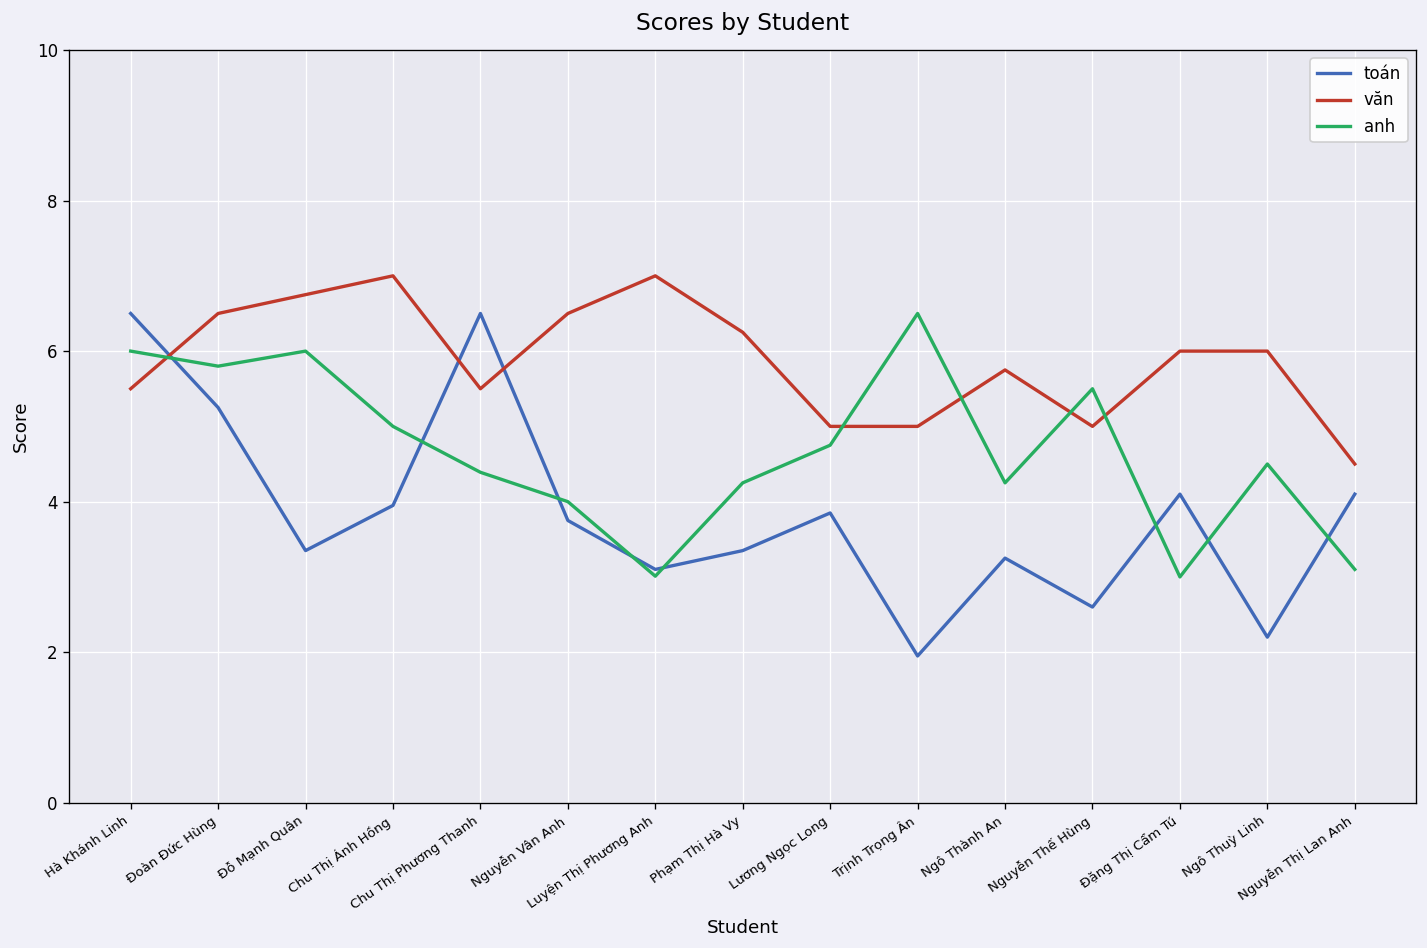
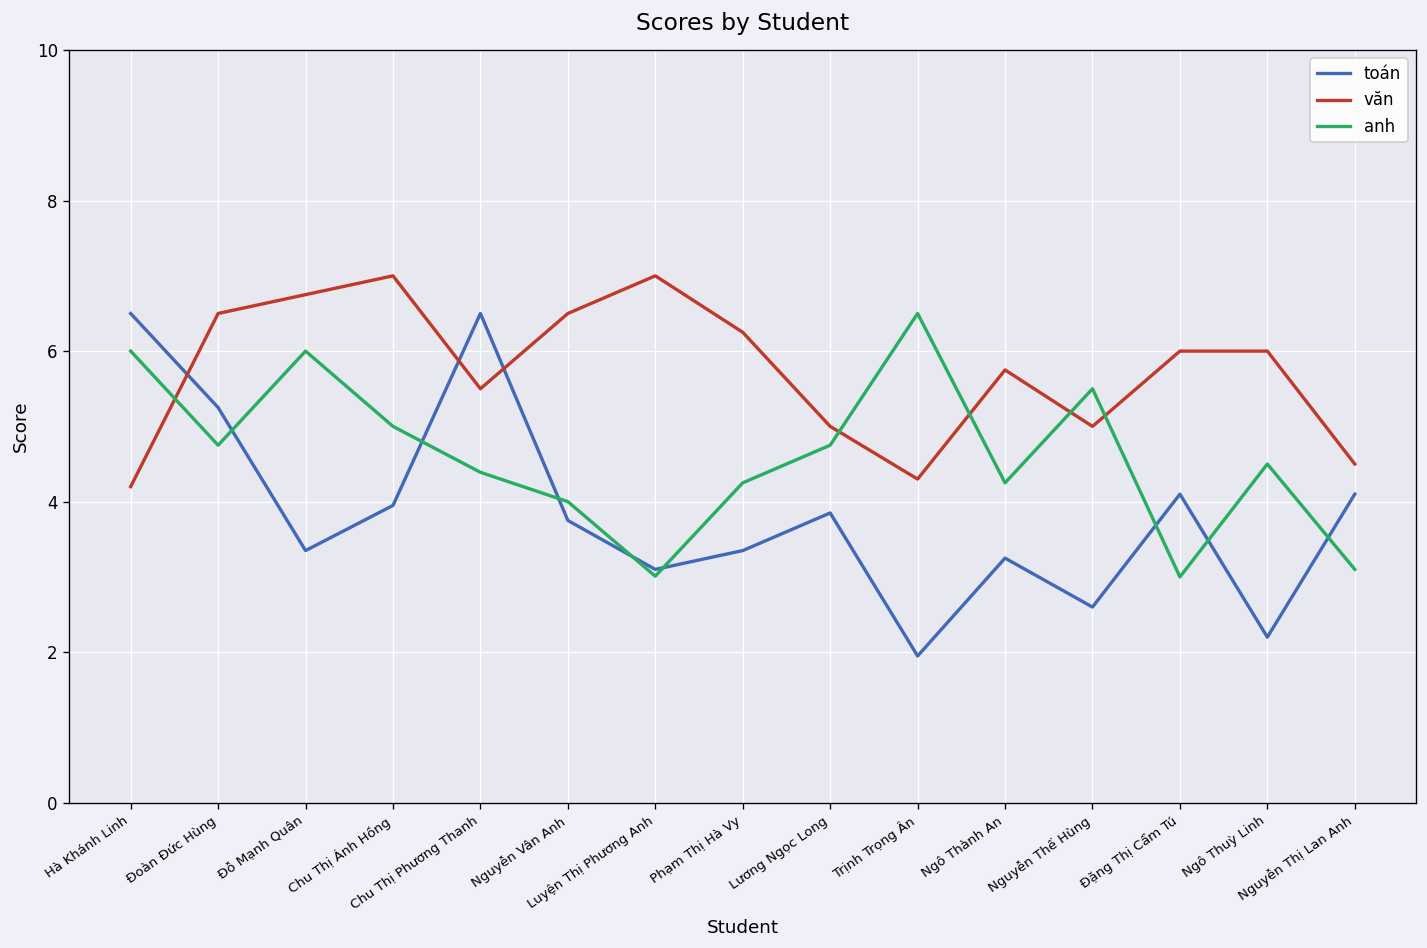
văn, Hà Khánh Linh: 5.5 -> 4.2
anh, Đoàn Đức Hùng: 5.8 -> 4.8
văn, Trịnh Trọng Ân: 5.0 -> 4.3
